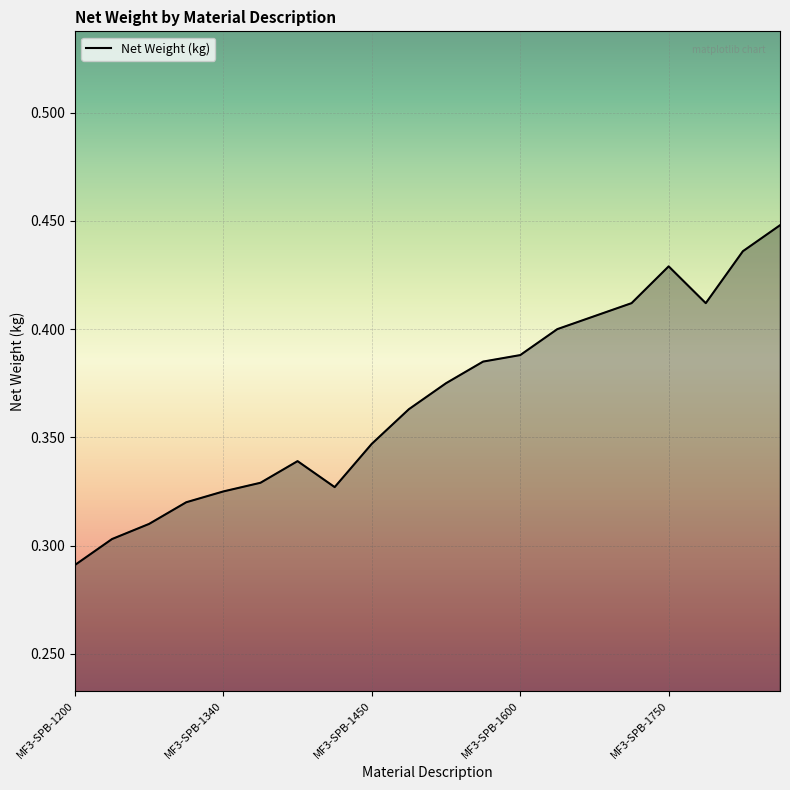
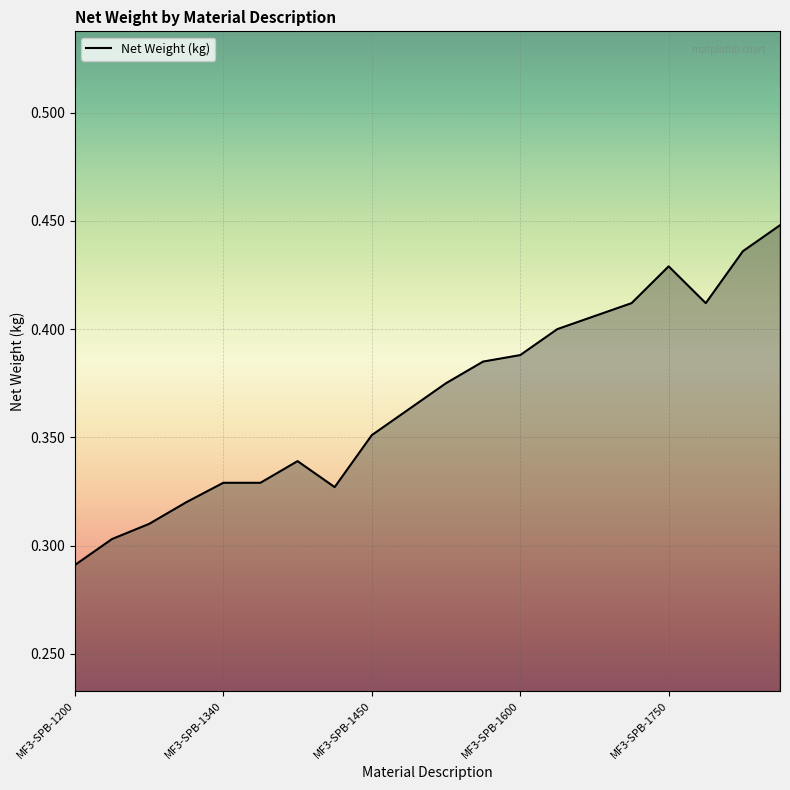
MF3-SPB-1340: 0.325 -> 0.329
MF3-SPB-1450: 0.347 -> 0.351
